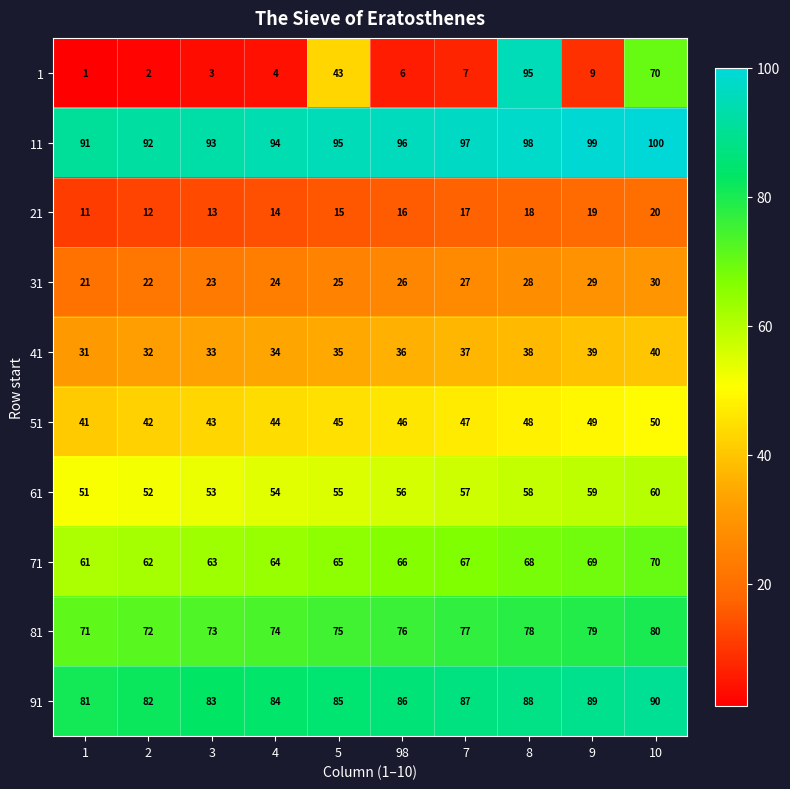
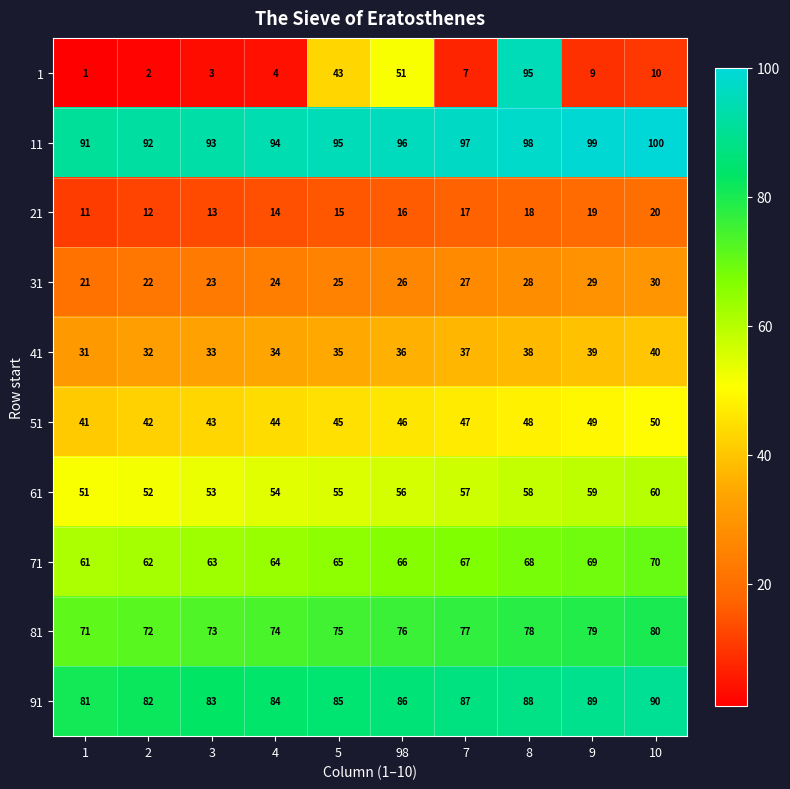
1, 98: 6 -> 51
1, 10: 70 -> 10
